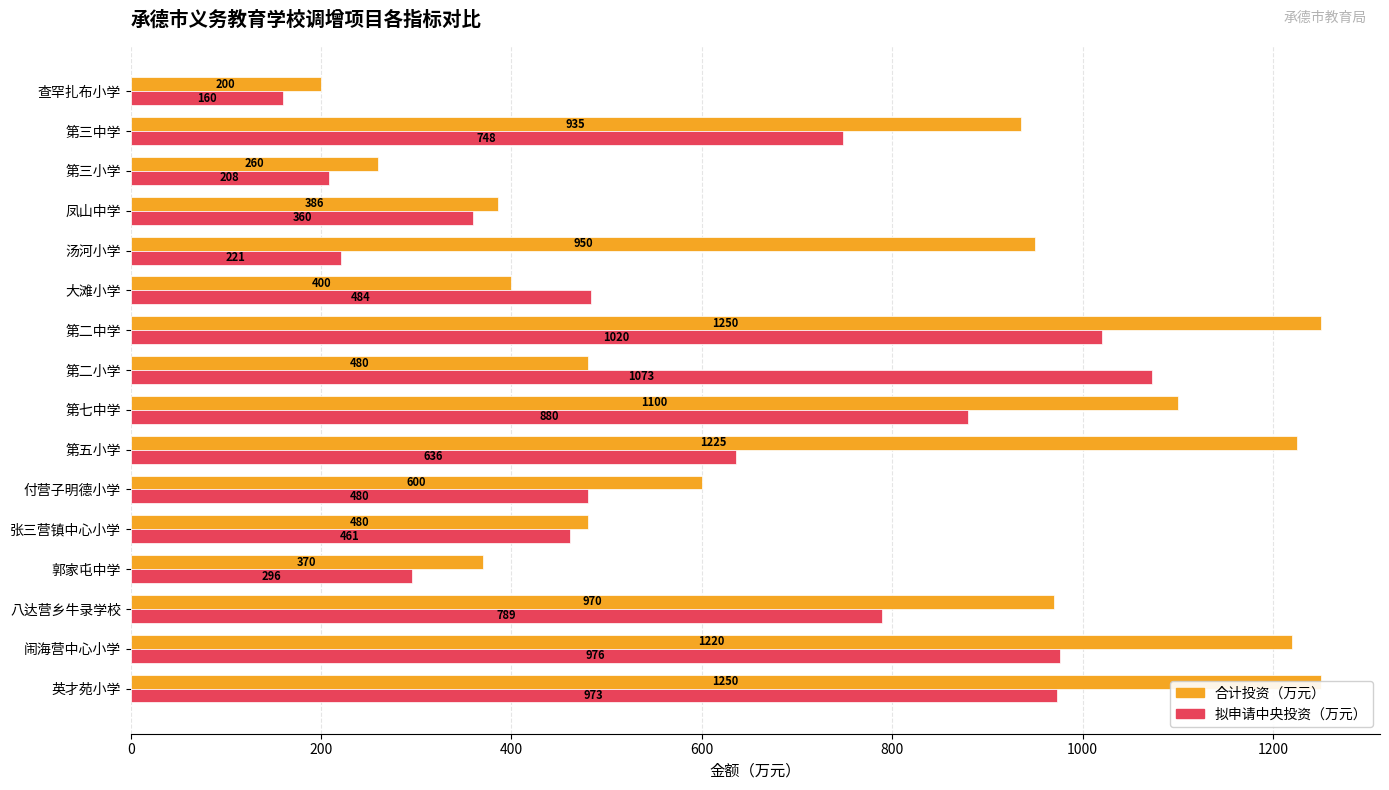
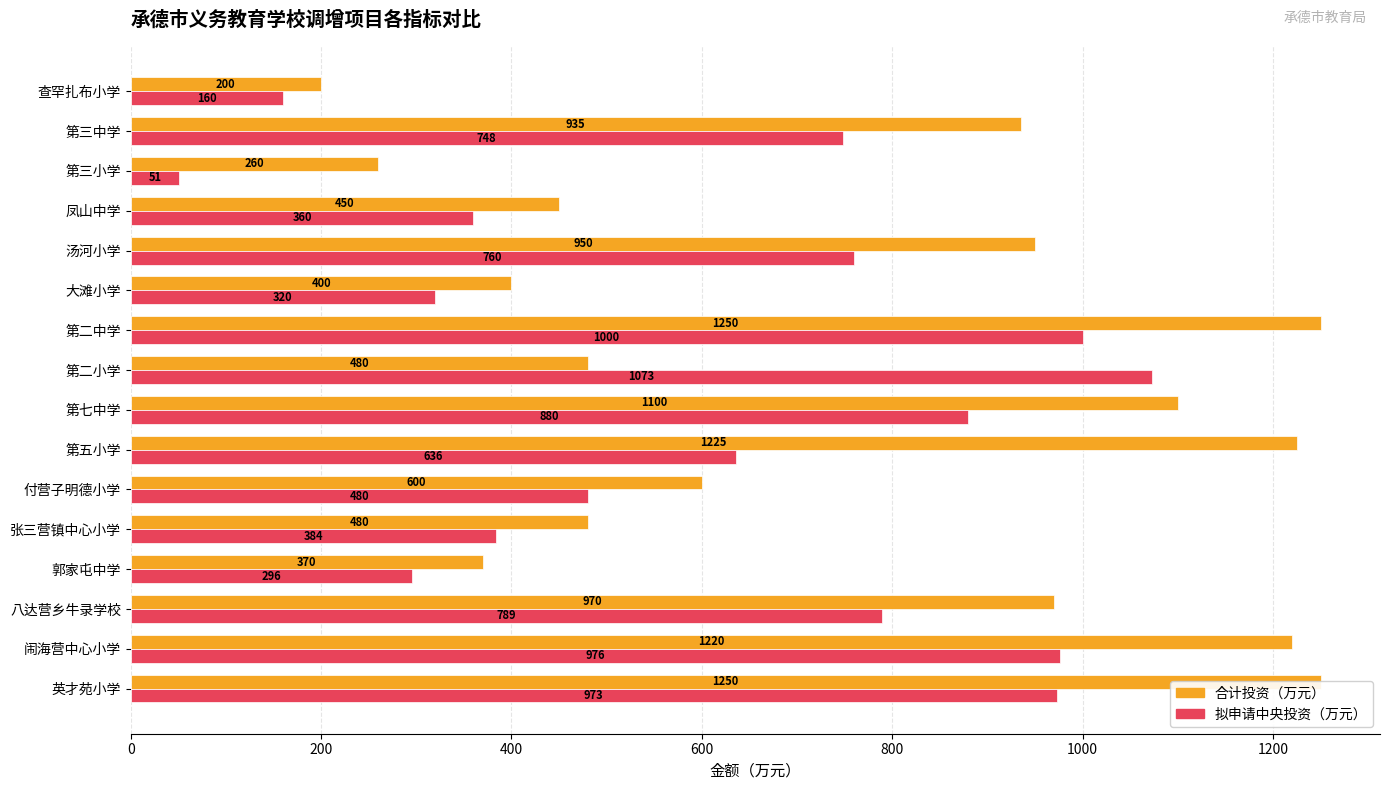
拟申请中央投资（万元）, 第三小学: 208 -> 51
合计投资（万元）, 凤山中学: 386 -> 450
拟申请中央投资（万元）, 汤河小学: 221 -> 760
拟申请中央投资（万元）, 大滩小学: 484 -> 320
拟申请中央投资（万元）, 第二中学: 1020 -> 1000
拟申请中央投资（万元）, 张三营镇中心小学: 461 -> 384
